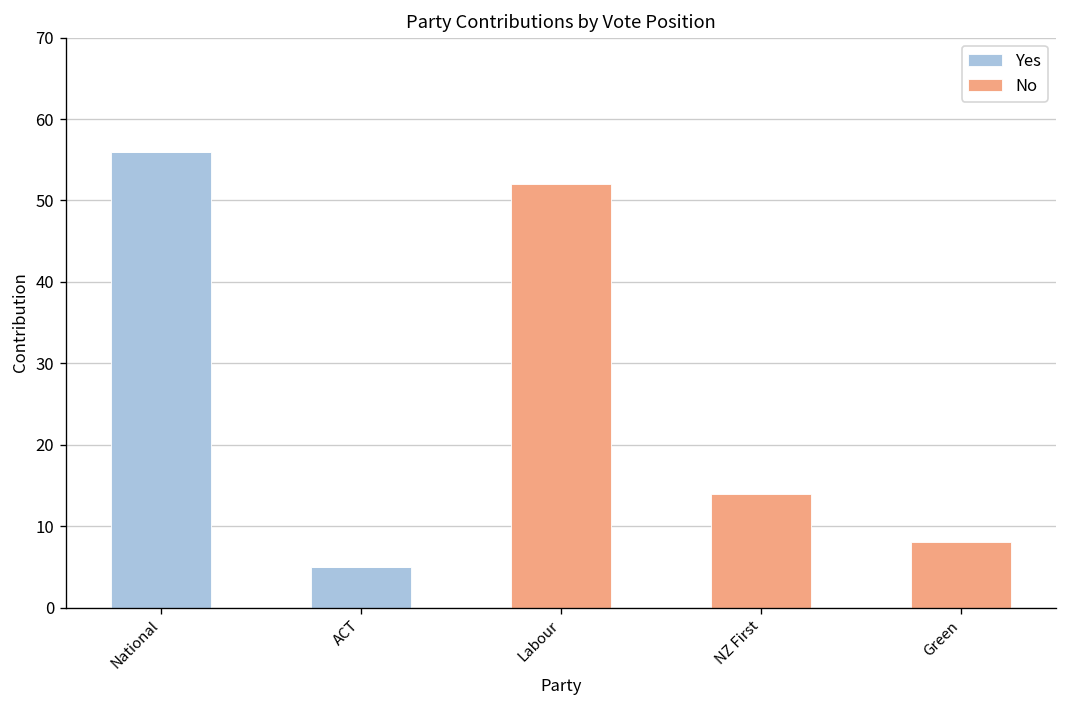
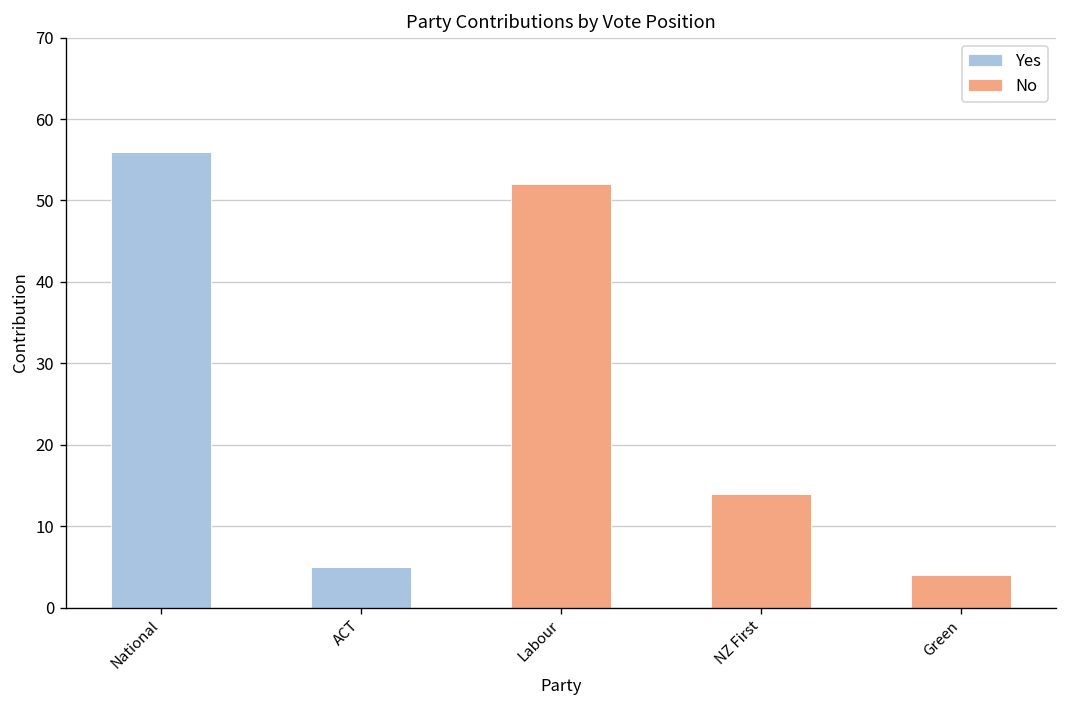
No, Green: 8 -> 4
